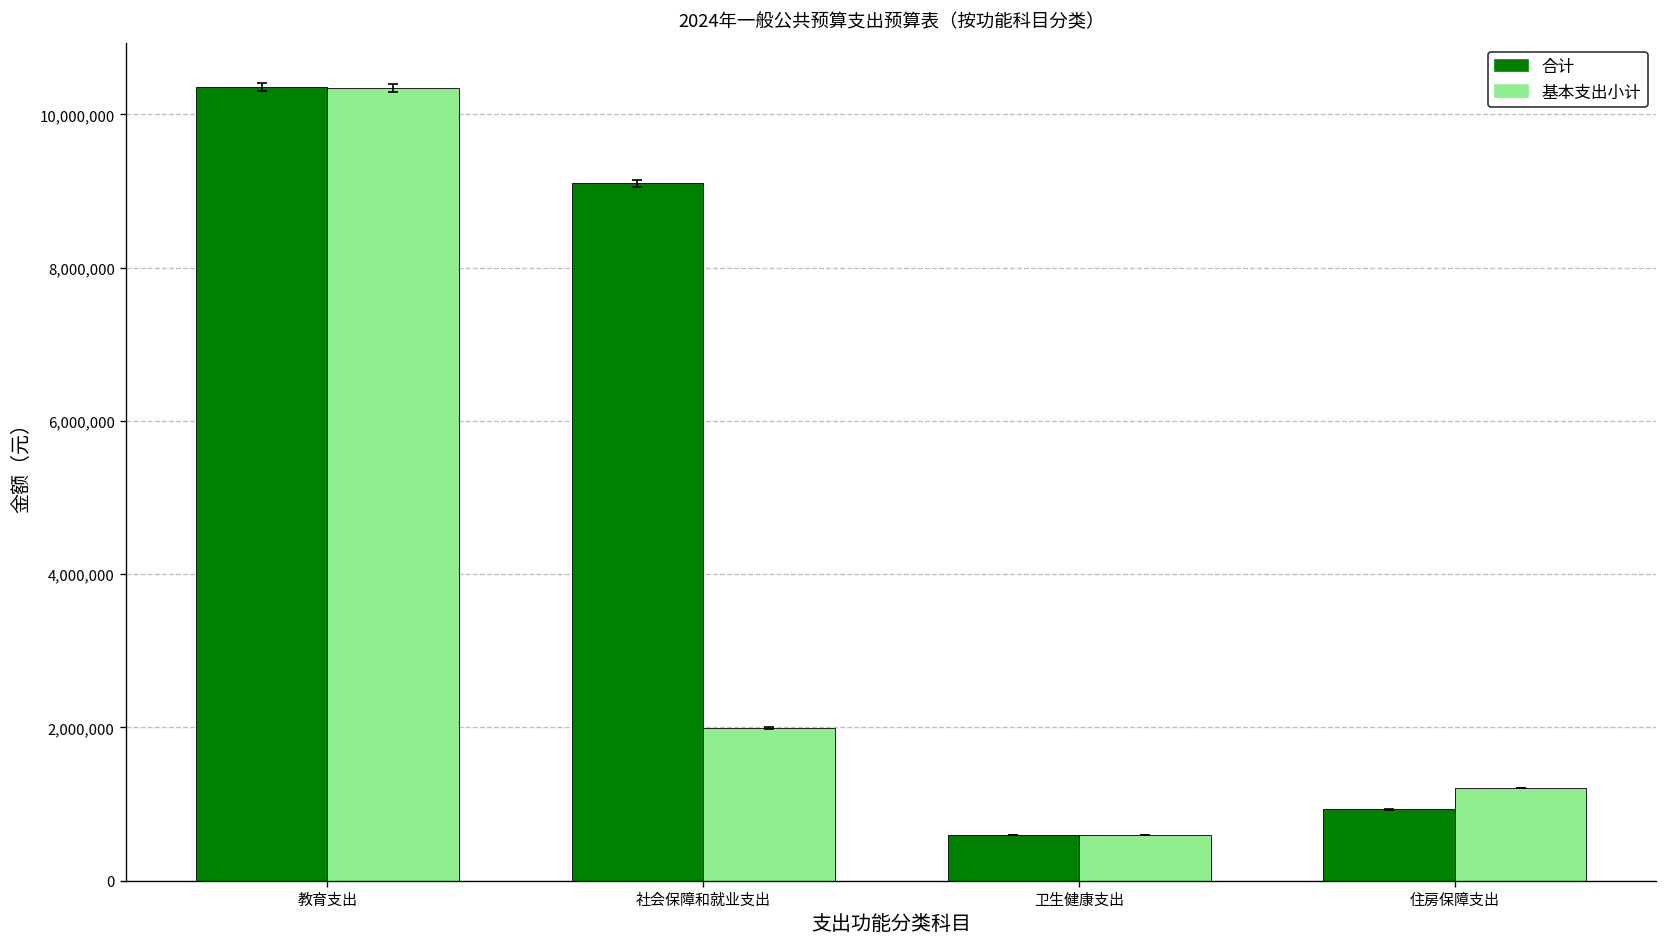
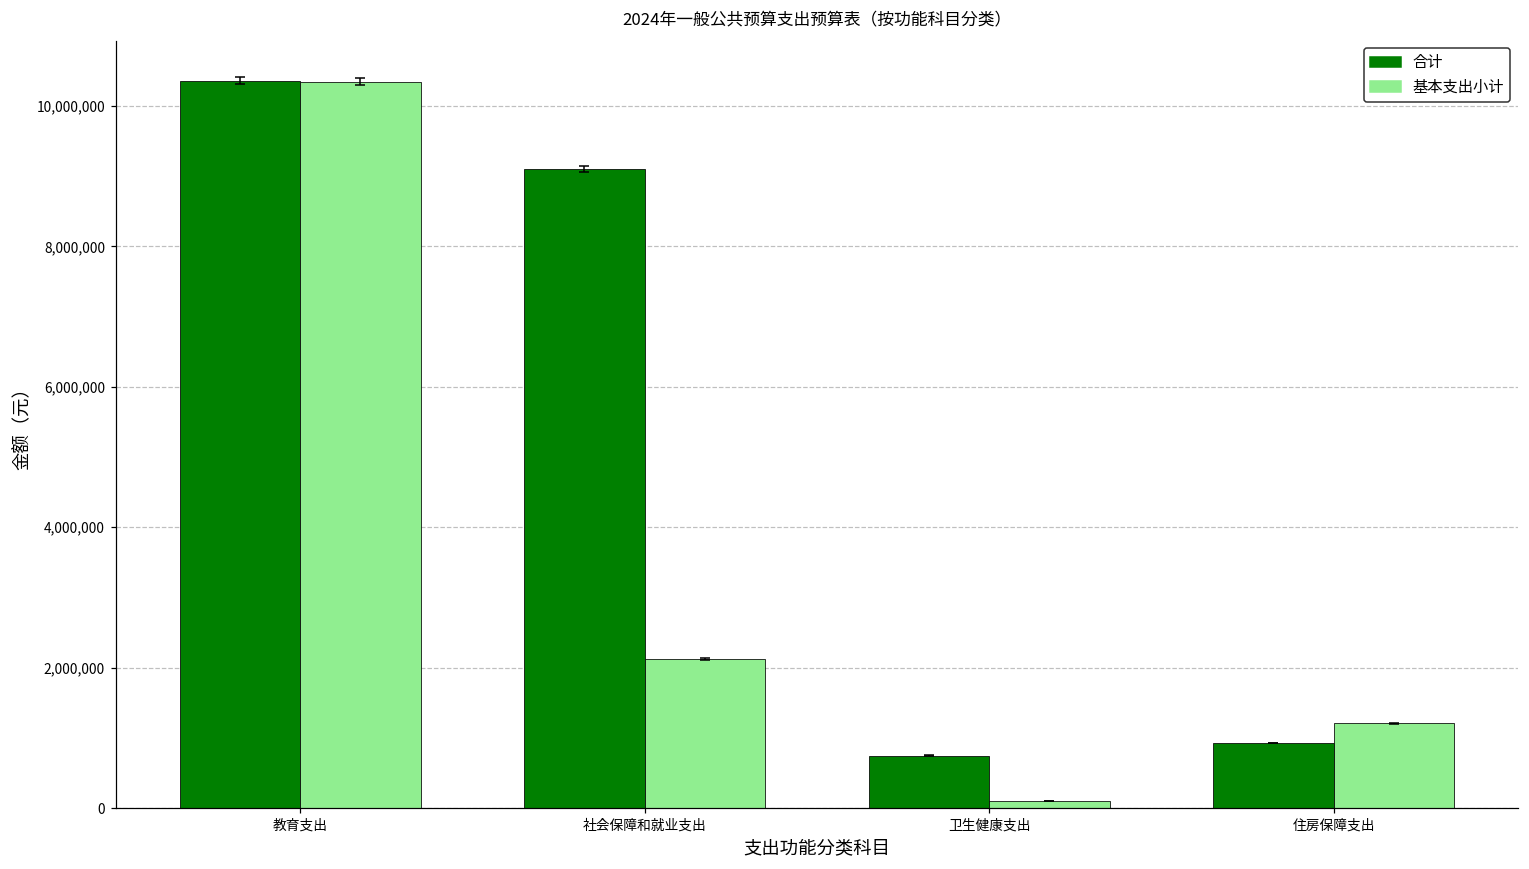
基本支出小计, 社会保障和就业支出: 2,000,000 -> 2,100,000
合计, 卫生健康支出: 600,000 -> 700,000
基本支出小计, 卫生健康支出: 600,000 -> 100,000
